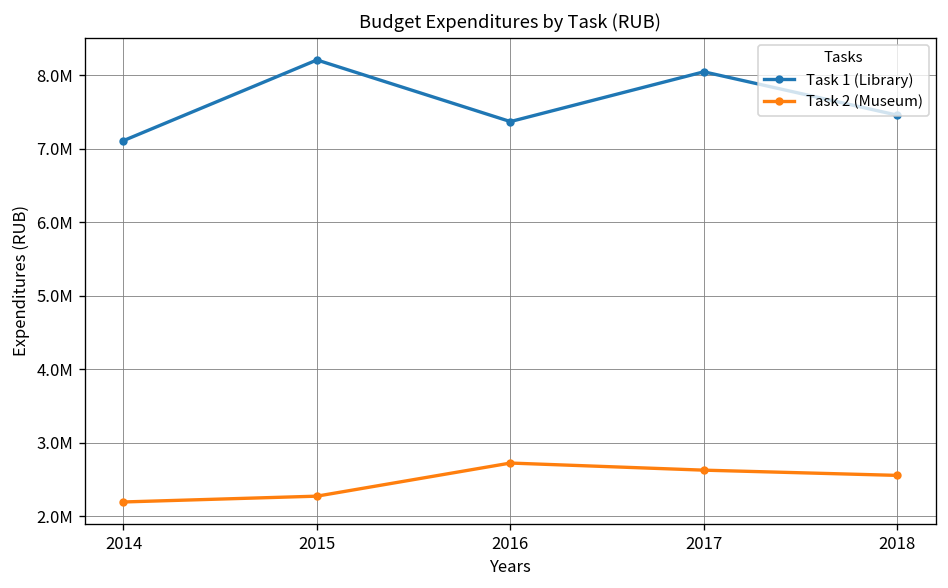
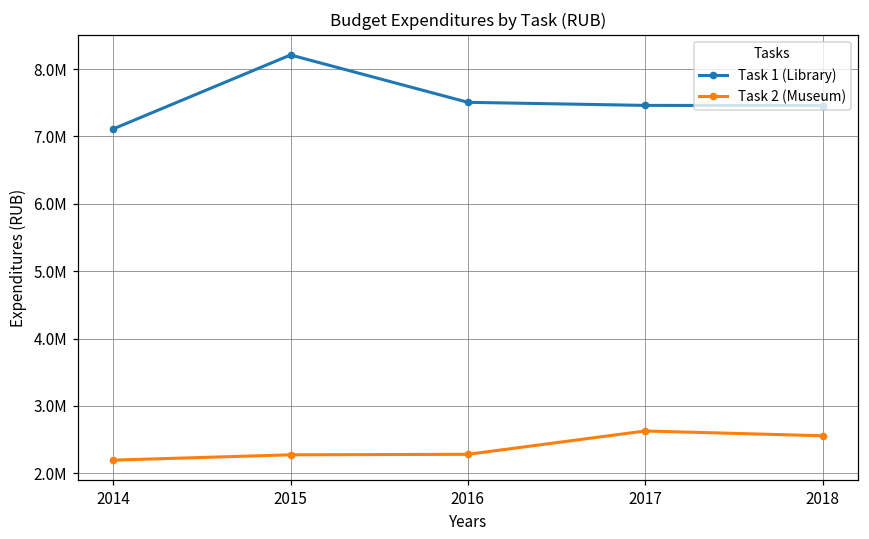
Task 1 (Library), 2016: 7400000 -> 7500000
Task 2 (Museum), 2016: 2700000 -> 2300000
Task 1 (Library), 2017: 8000000 -> 7500000
